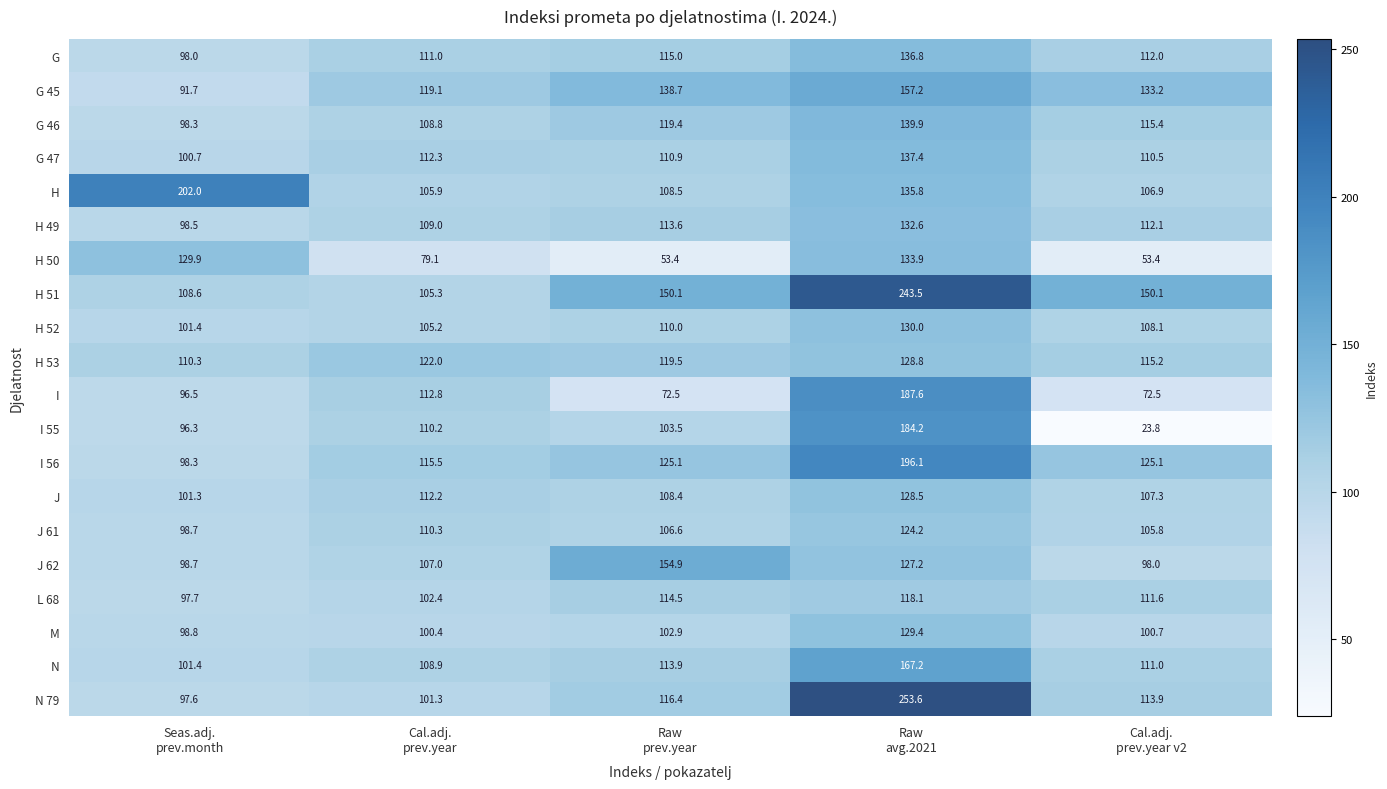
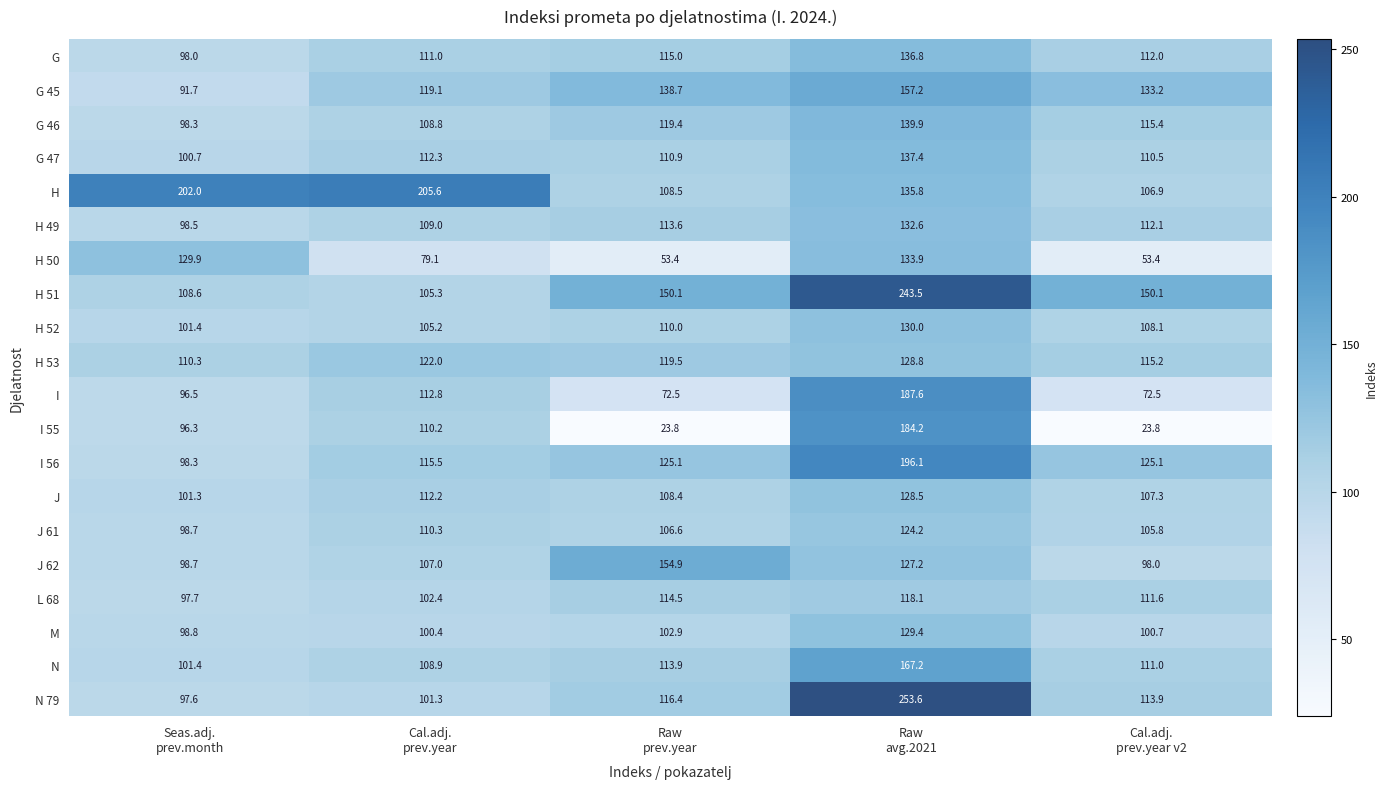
H, Cal.adj. prev.year: 105.9 -> 205.6
I 55, Raw prev.year: 103.5 -> 23.8
